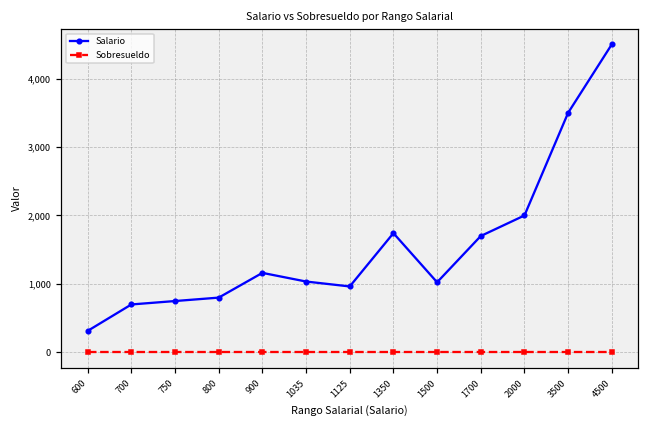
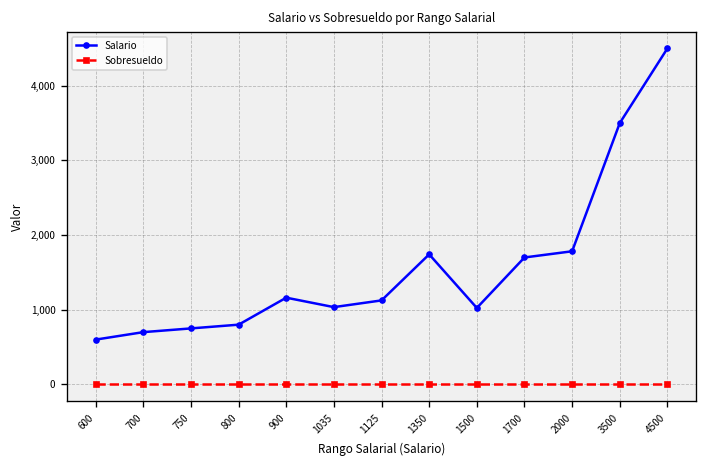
Salario, 600: 300 -> 600
Salario, 1125: 1,000 -> 1,100
Salario, 2000: 2,000 -> 1,800
